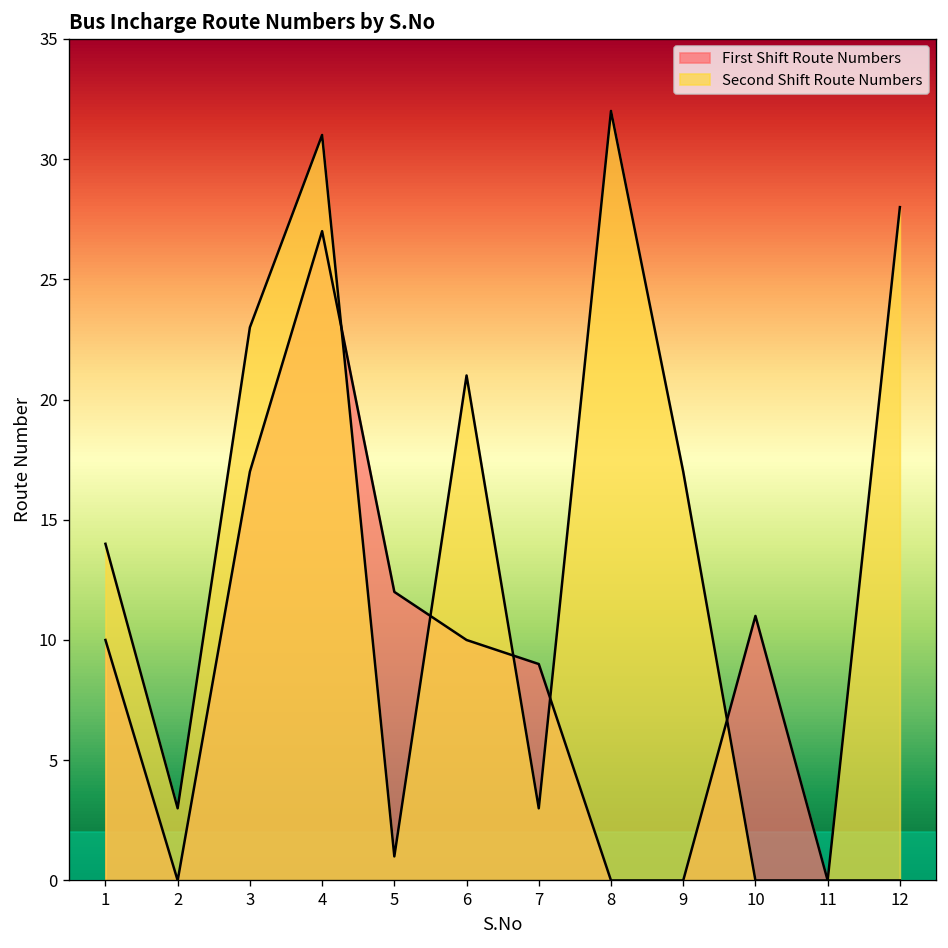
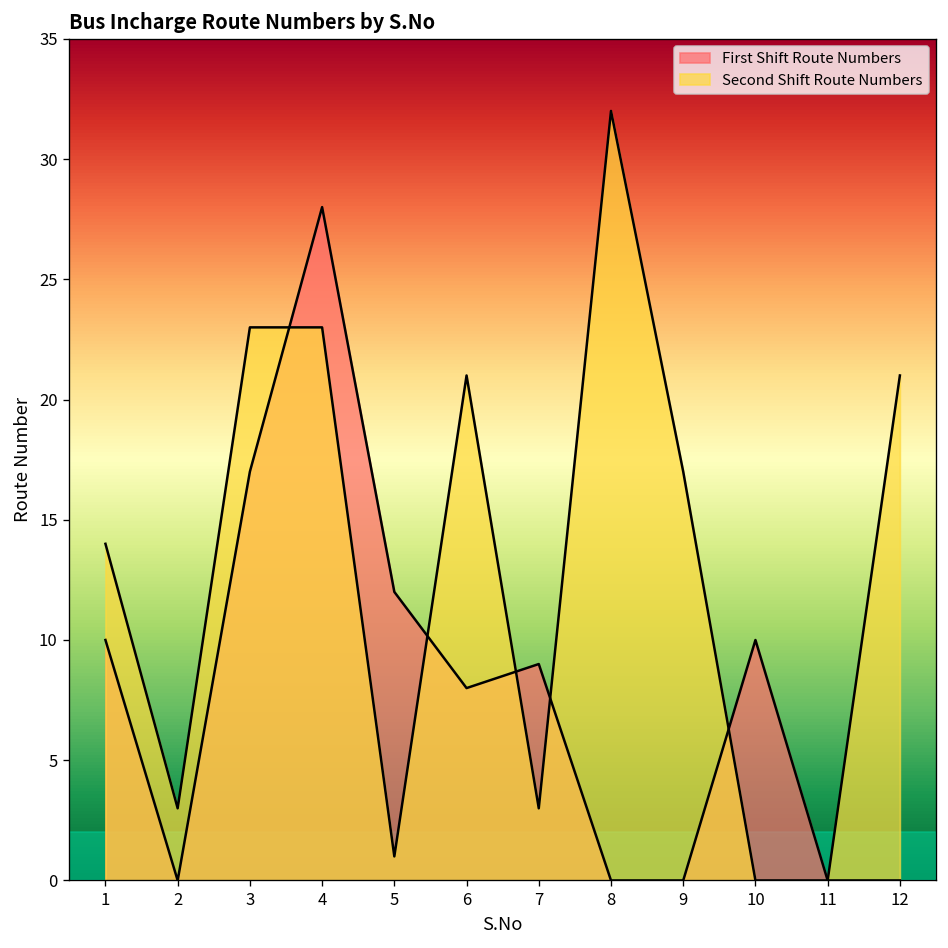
First Shift Route Numbers, 4: 27 -> 28
Second Shift Route Numbers, 4: 31 -> 23
First Shift Route Numbers, 6: 10 -> 8
First Shift Route Numbers, 10: 11 -> 10
Second Shift Route Numbers, 12: 28 -> 21
